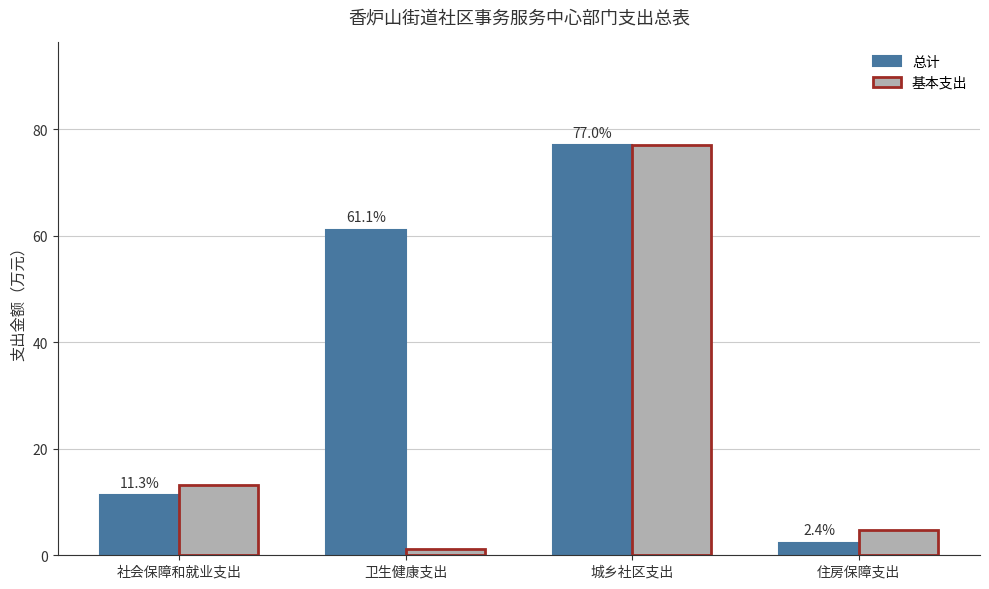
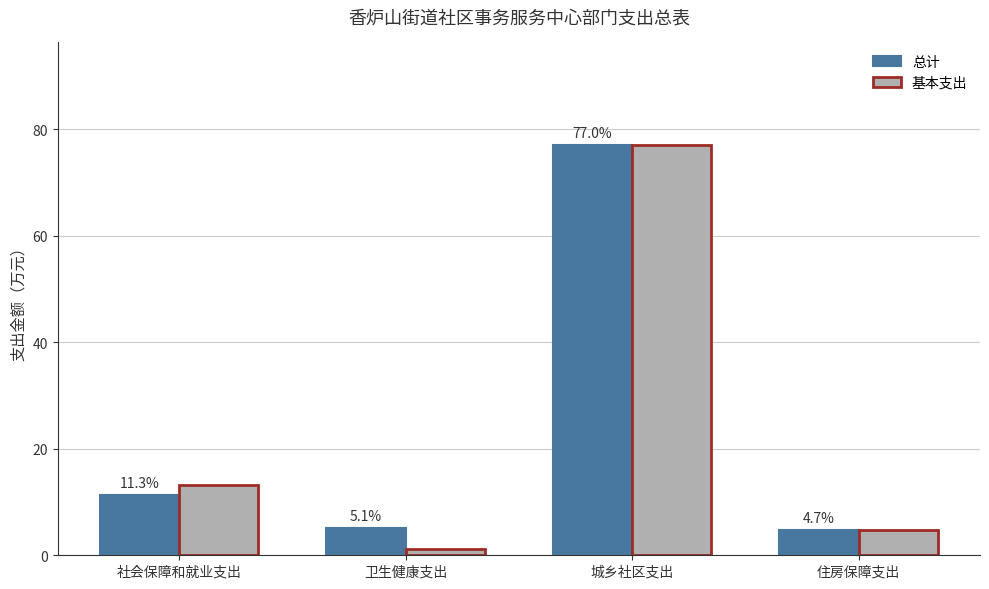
总计, 卫生健康支出: 61.1% -> 5.1%
总计, 住房保障支出: 2.4% -> 4.7%
